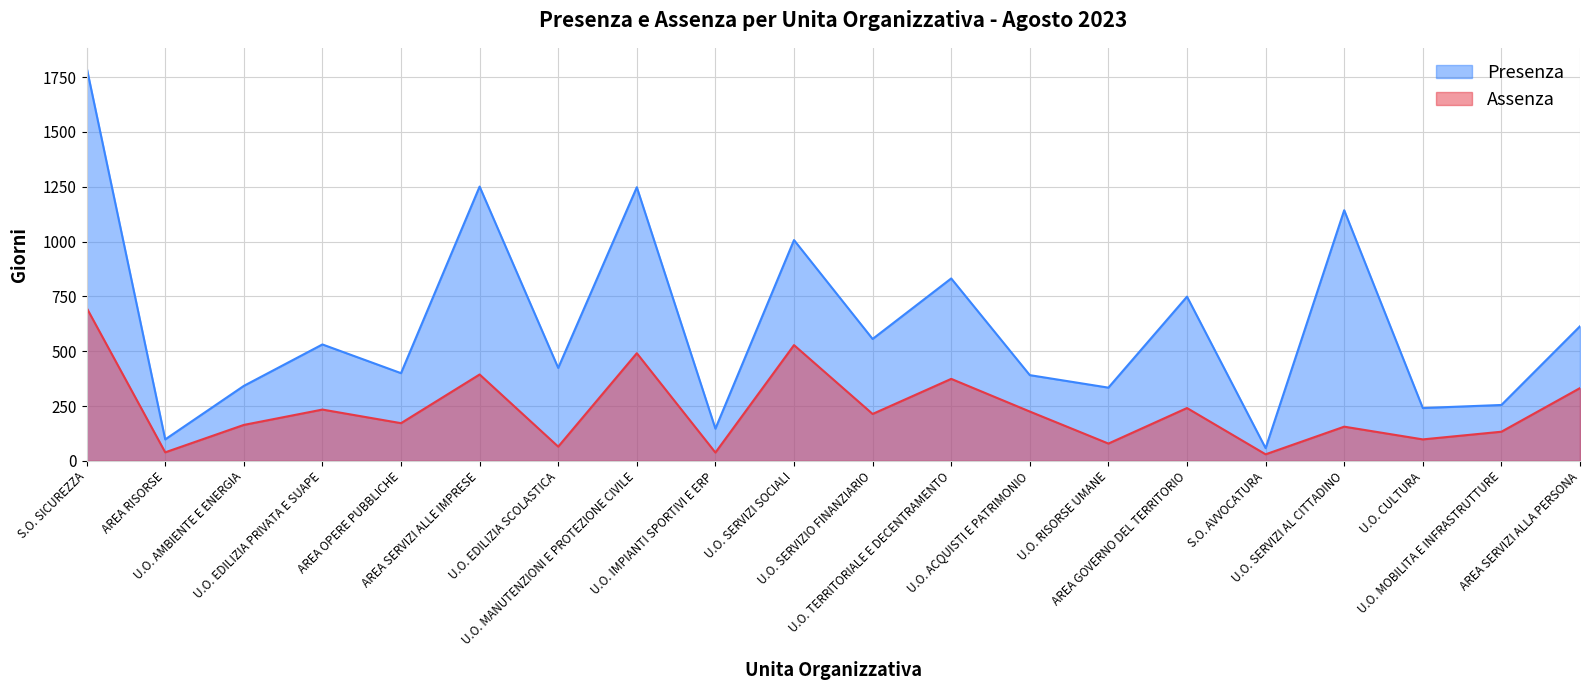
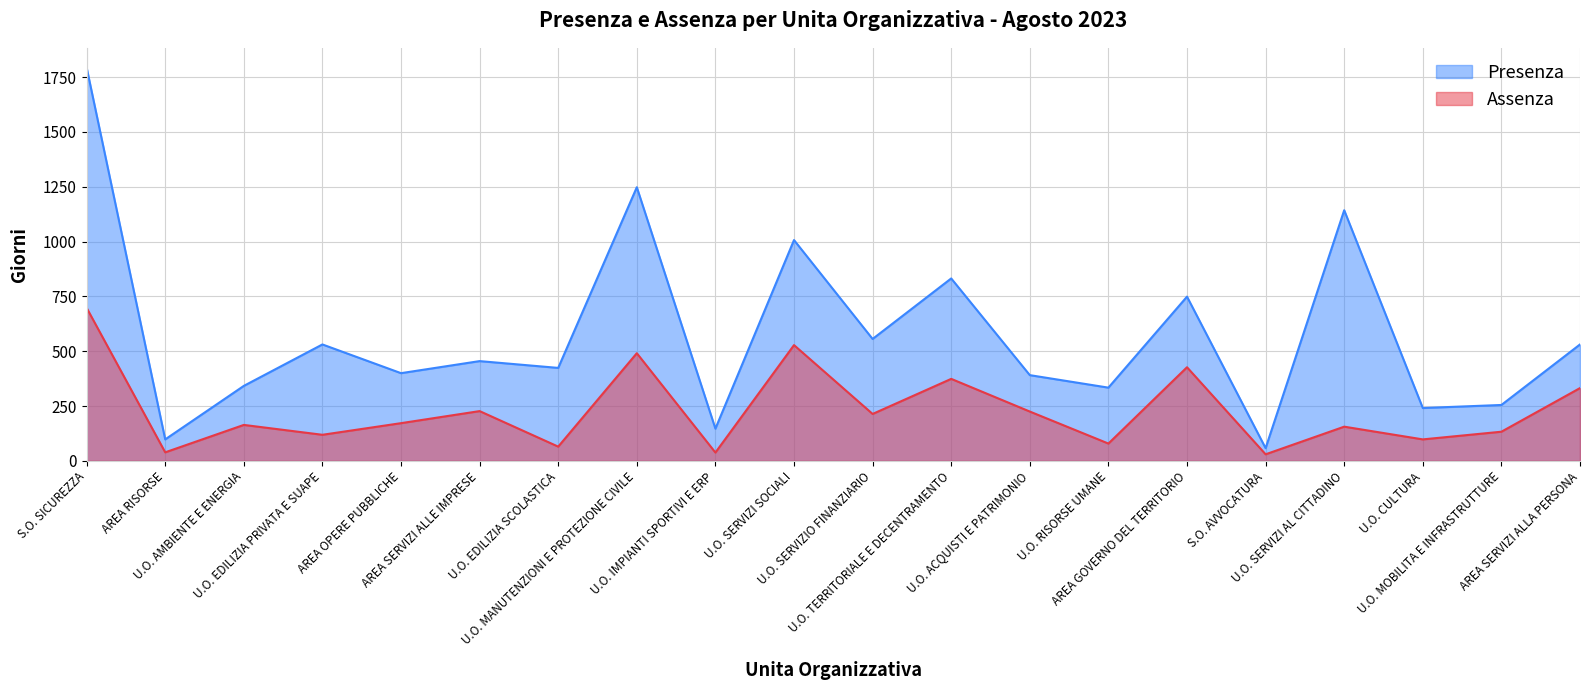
Assenza, U.O. EDILIZIA PRIVATA E SUAPE: 230 -> 120
Presenza, AREA SERVIZI ALLE IMPRESE: 1250 -> 460
Assenza, AREA SERVIZI ALLE IMPRESE: 390 -> 230
Assenza, AREA GOVERNO DEL TERRITORIO: 240 -> 430
Presenza, AREA SERVIZI ALLA PERSONA: 610 -> 530
